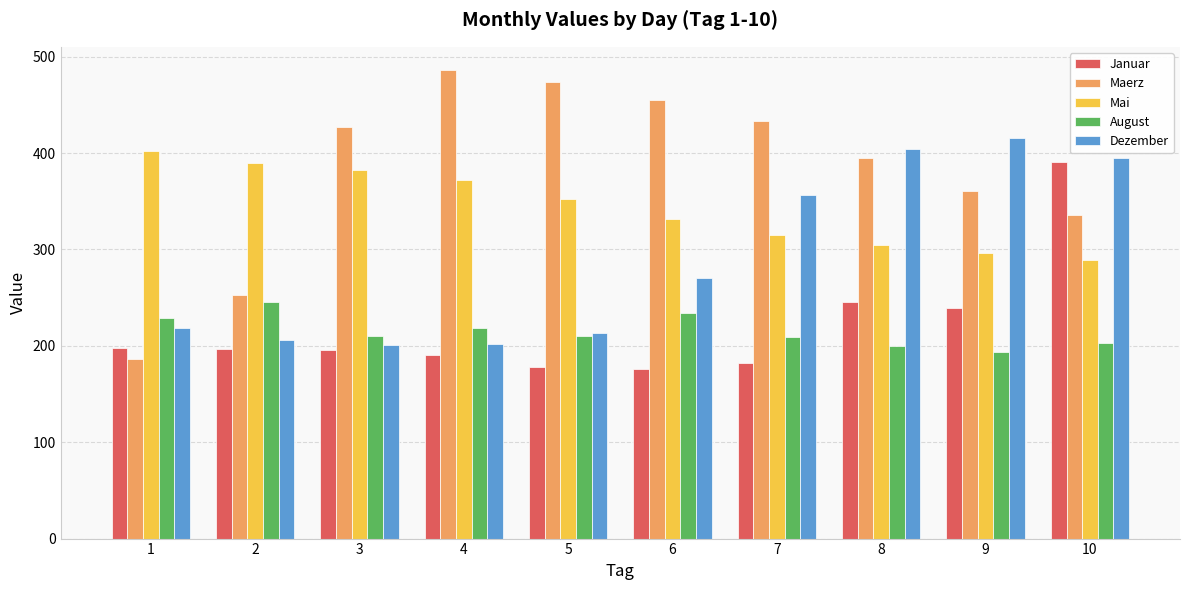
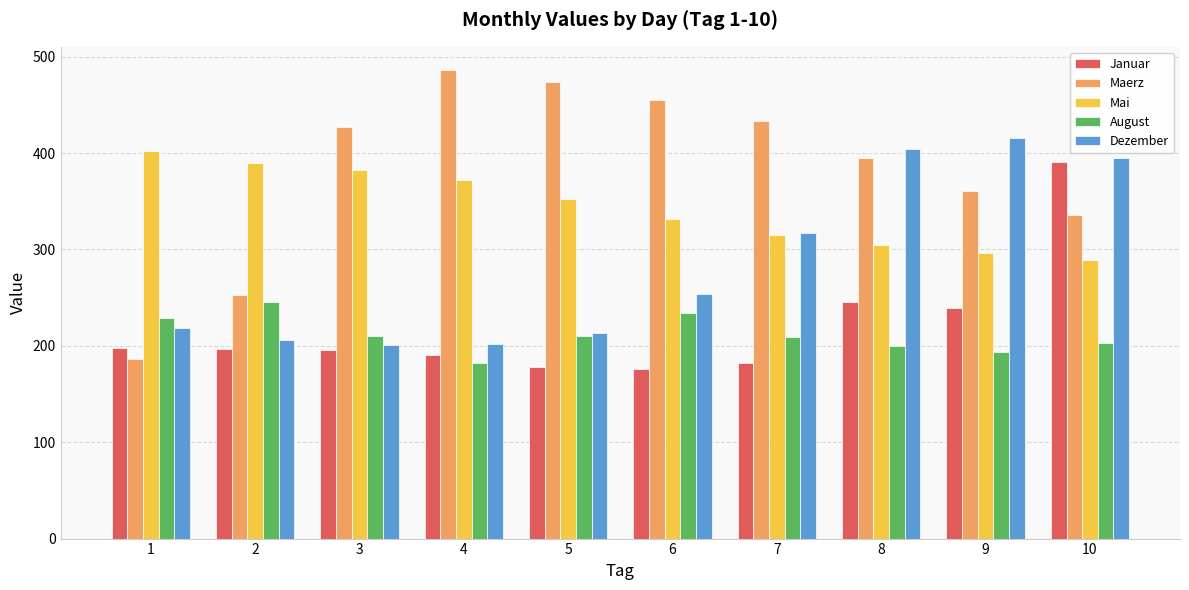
August, 4: 220 -> 180
Dezember, 6: 270 -> 250
Dezember, 7: 360 -> 320
